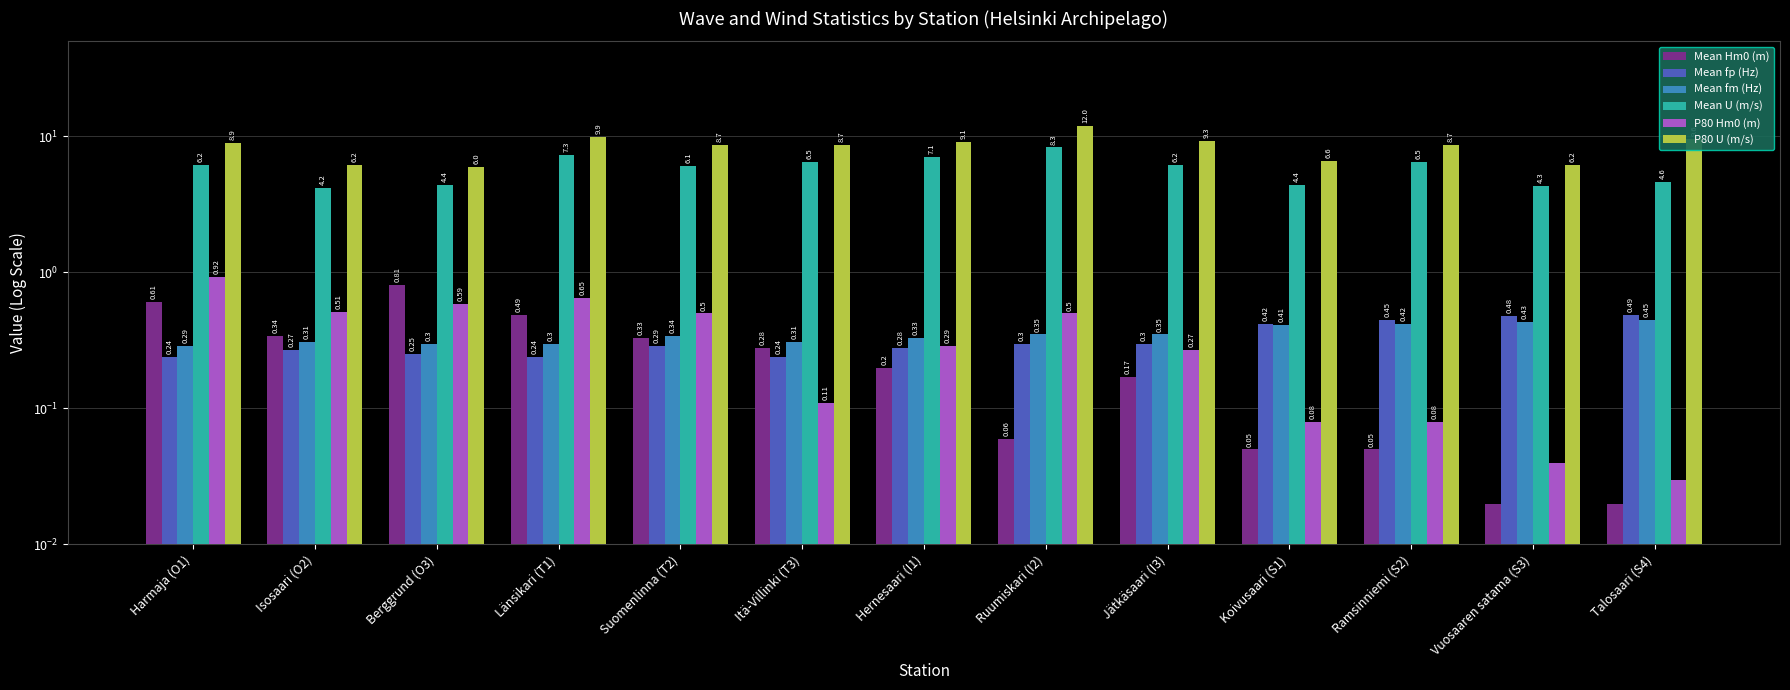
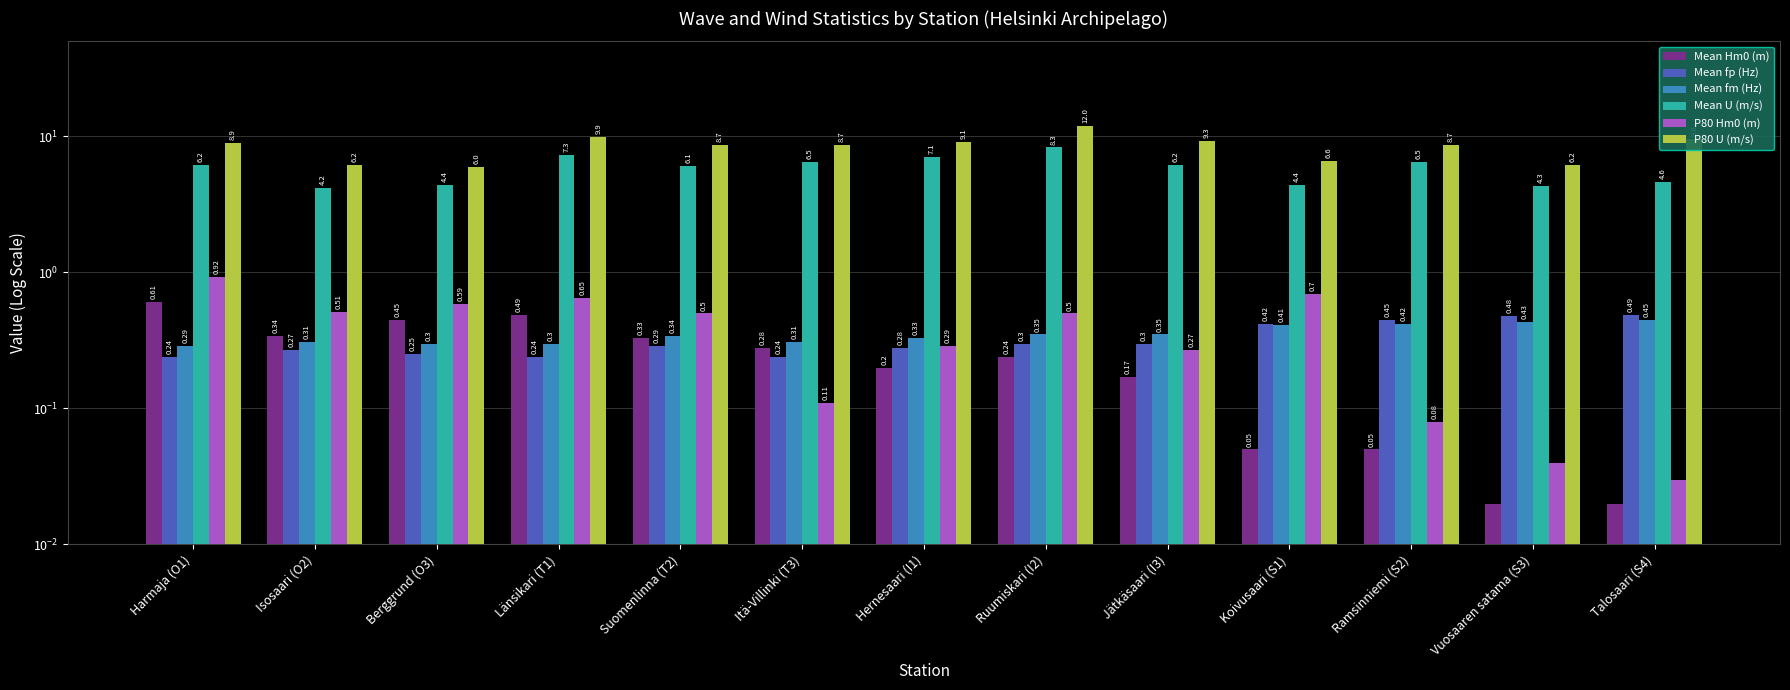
Mean Hm0 (m), Berggrund (O3): 0.81 -> 0.45
Mean Hm0 (m), Ruumiskari (I2): 0.06 -> 0.24
P80 Hm0 (m), Koivusaari (S1): 0.08 -> 0.7
